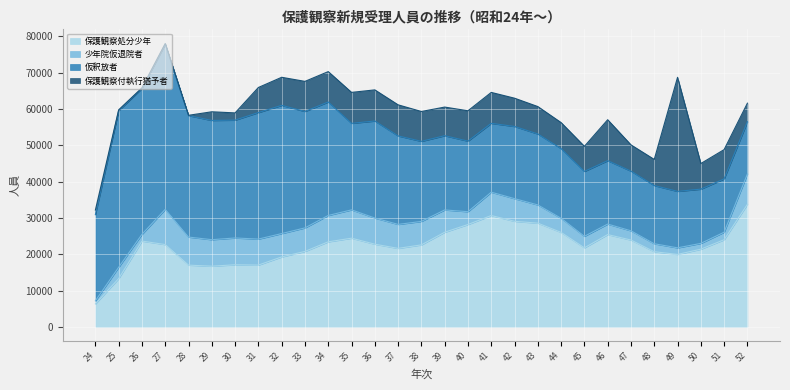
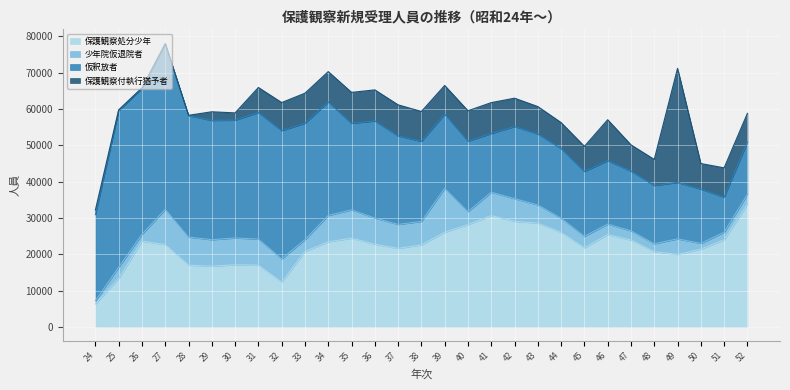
保護観察処分少年, 32: 19000 -> 12000
少年院仮退院者, 33: 6000 -> 3000
少年院仮退院者, 39: 6000 -> 12000
仮釈放者, 41: 19000 -> 16000
少年院仮退院者, 49: 2000 -> 4000
仮釈放者, 51: 15000 -> 10000
少年院仮退院者, 52: 8000 -> 3000
保護観察付執行猶予者, 52: 5000 -> 8000
